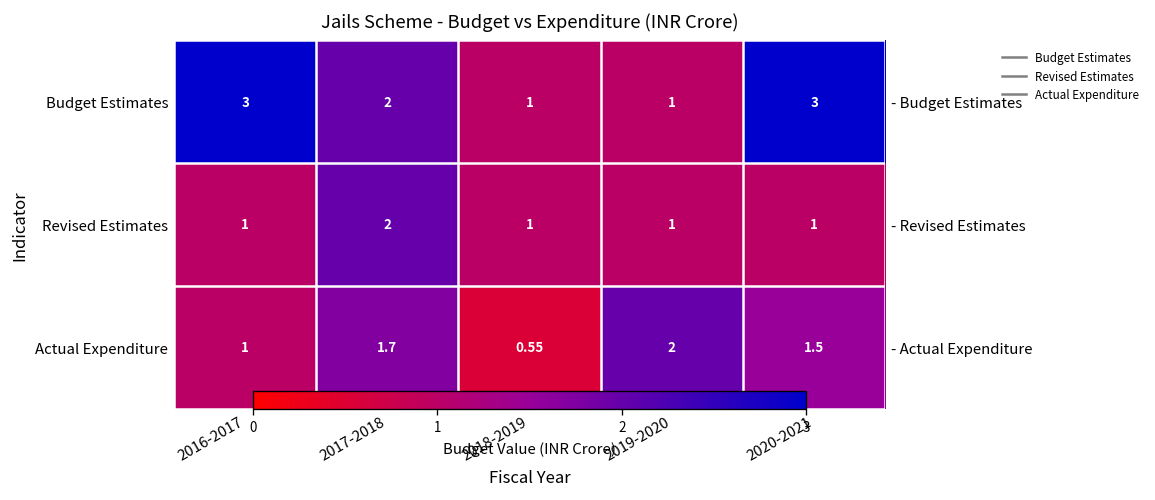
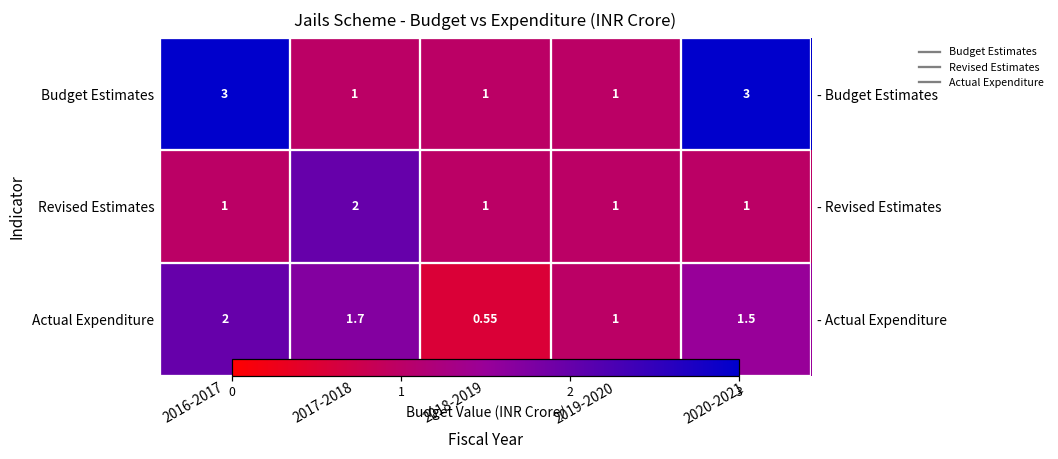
Budget Estimates, 2017-2018: 2 -> 1
Actual Expenditure, 2016-2017: 1 -> 2
Actual Expenditure, 2019-2020: 2 -> 1
